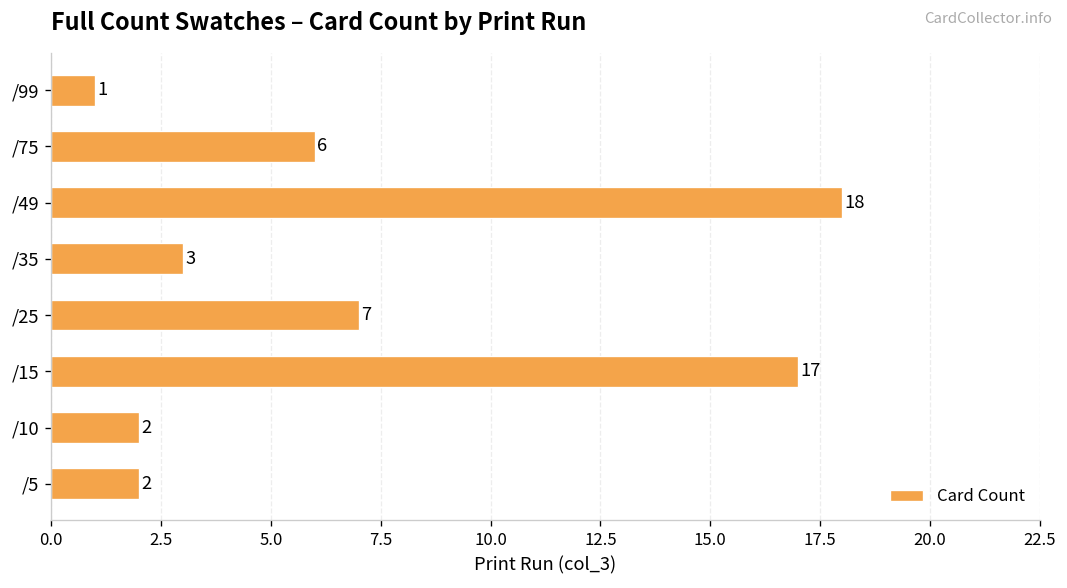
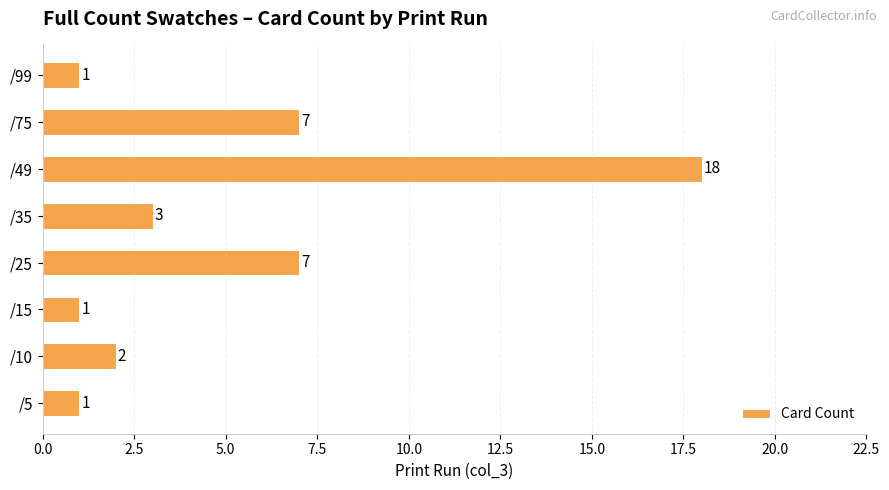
/75: 6 -> 7
/15: 17 -> 1
/5: 2 -> 1
